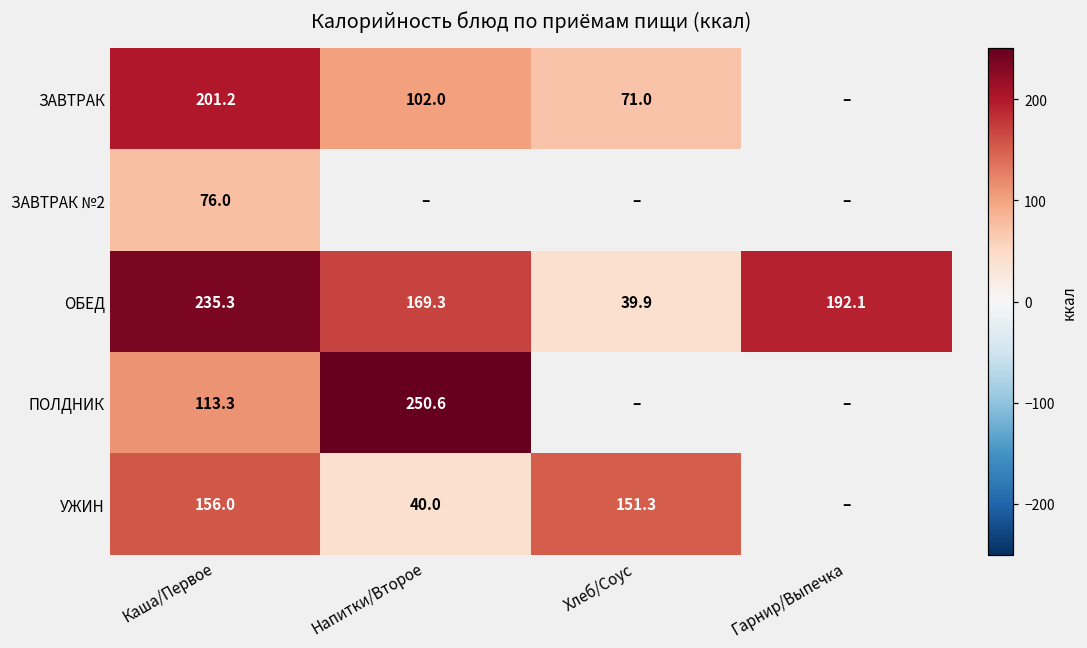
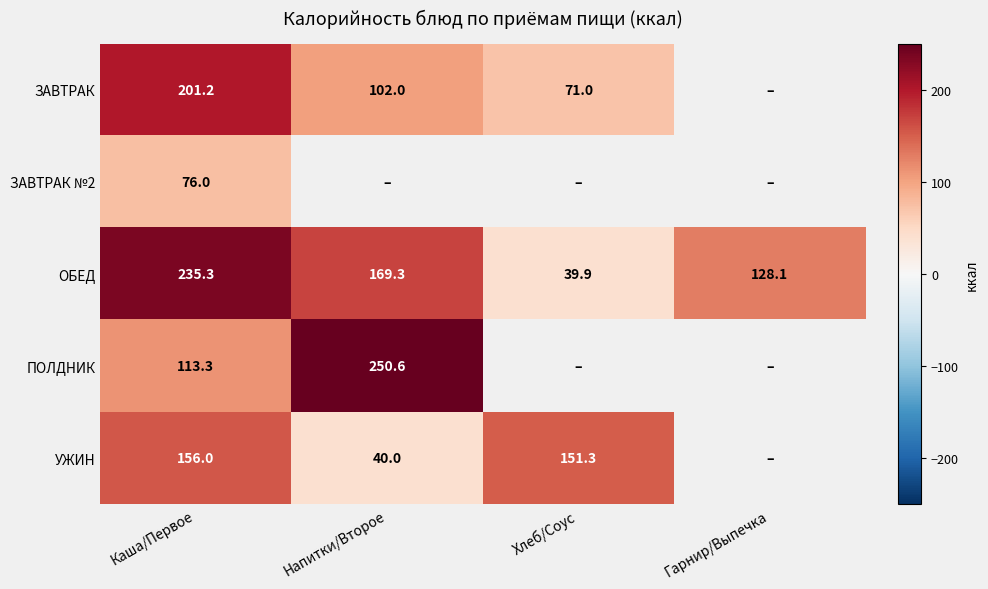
ОБЕД, Гарнир/Выпечка: 192.1 -> 128.1
